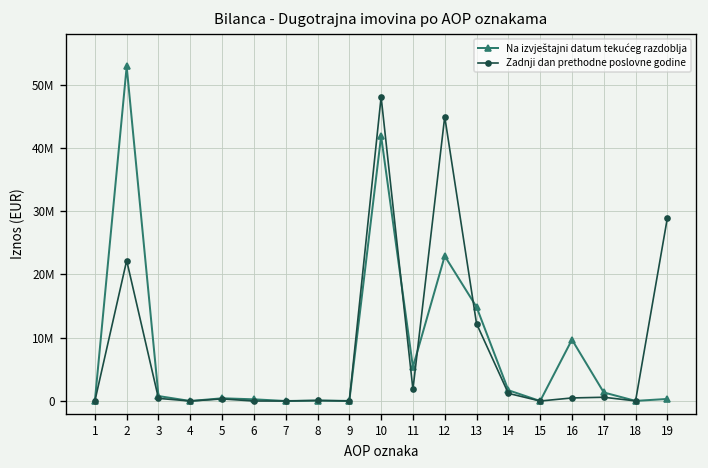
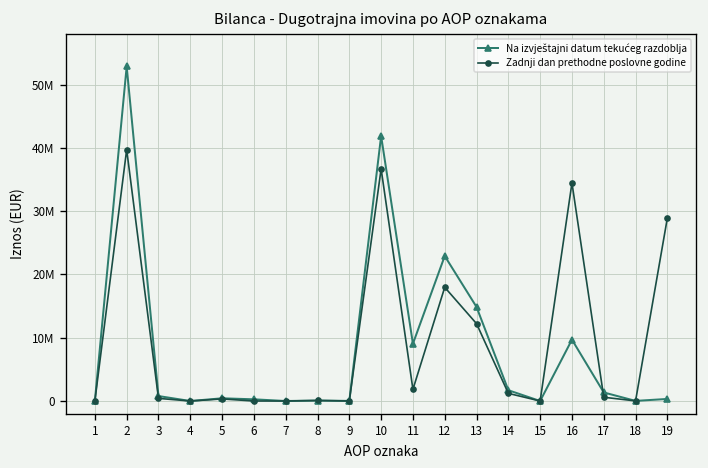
Zadnji dan prethodne poslovne godine, 2: 22000000 -> 40000000
Zadnji dan prethodne poslovne godine, 10: 48000000 -> 37000000
Na izvještajni datum tekućeg razdoblja, 11: 5000000 -> 9000000
Zadnji dan prethodne poslovne godine, 12: 45000000 -> 18000000
Zadnji dan prethodne poslovne godine, 16: 0 -> 34000000
